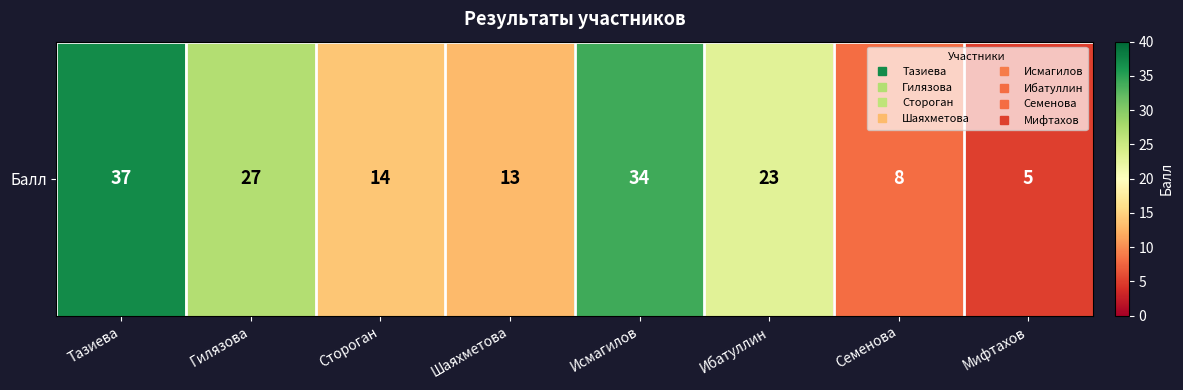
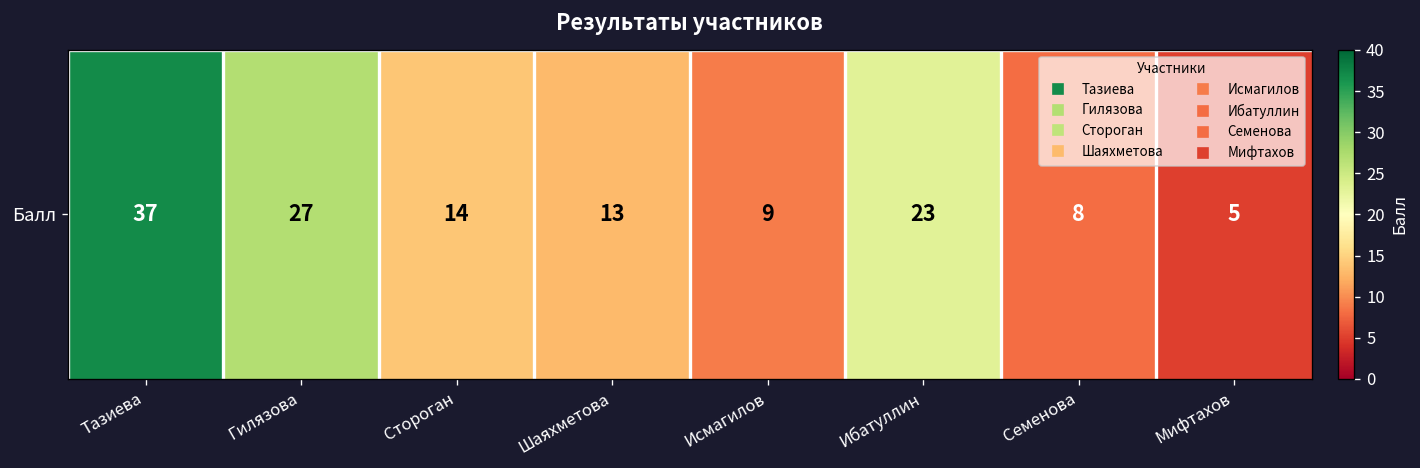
Балл, Исмагилов: 34 -> 9
